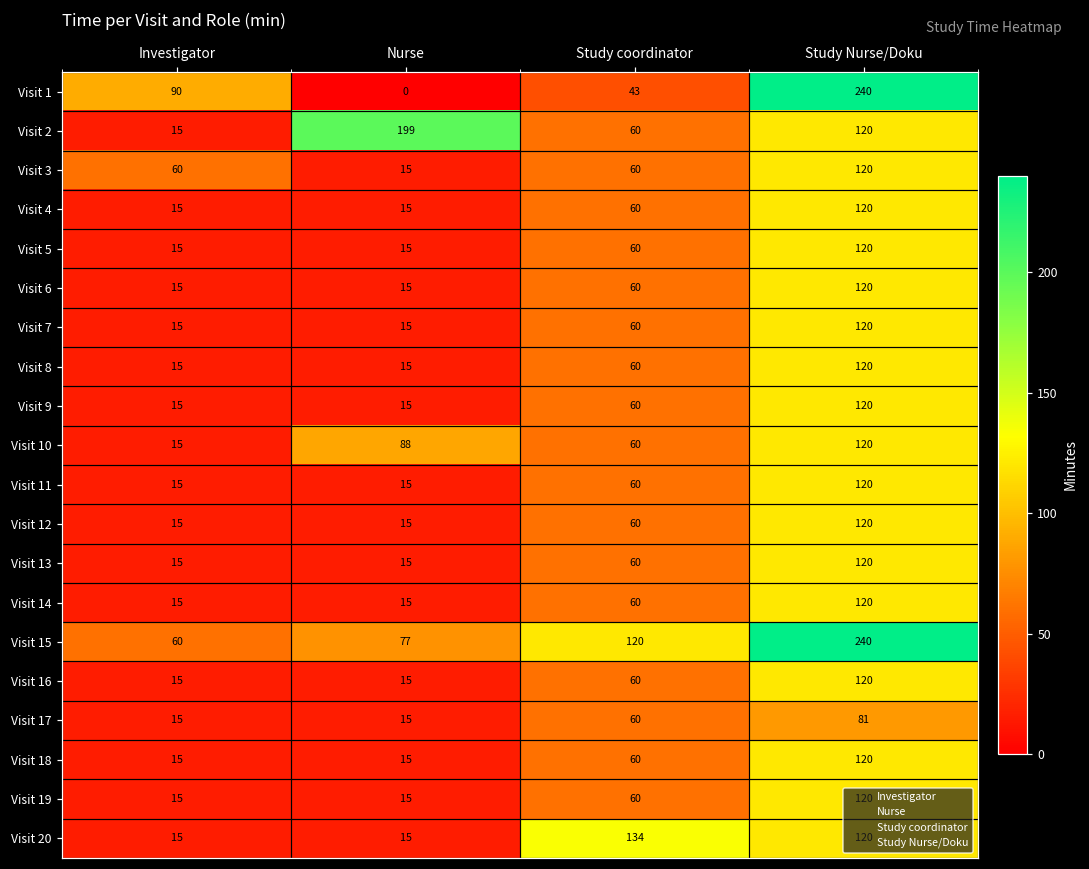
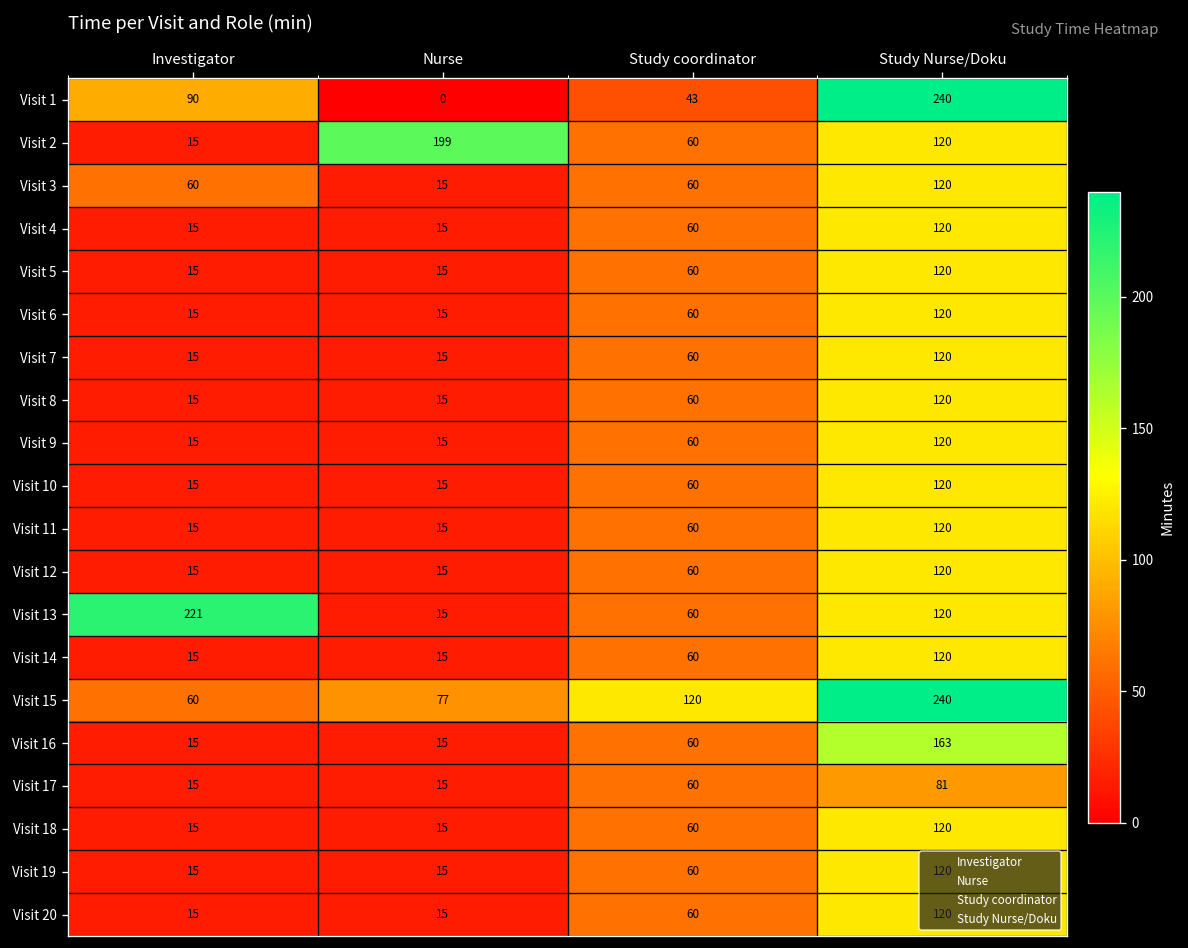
Visit 10, Nurse: 88 -> 15
Visit 13, Investigator: 15 -> 221
Visit 16, Study Nurse/Doku: 120 -> 163
Visit 20, Study coordinator: 134 -> 60
